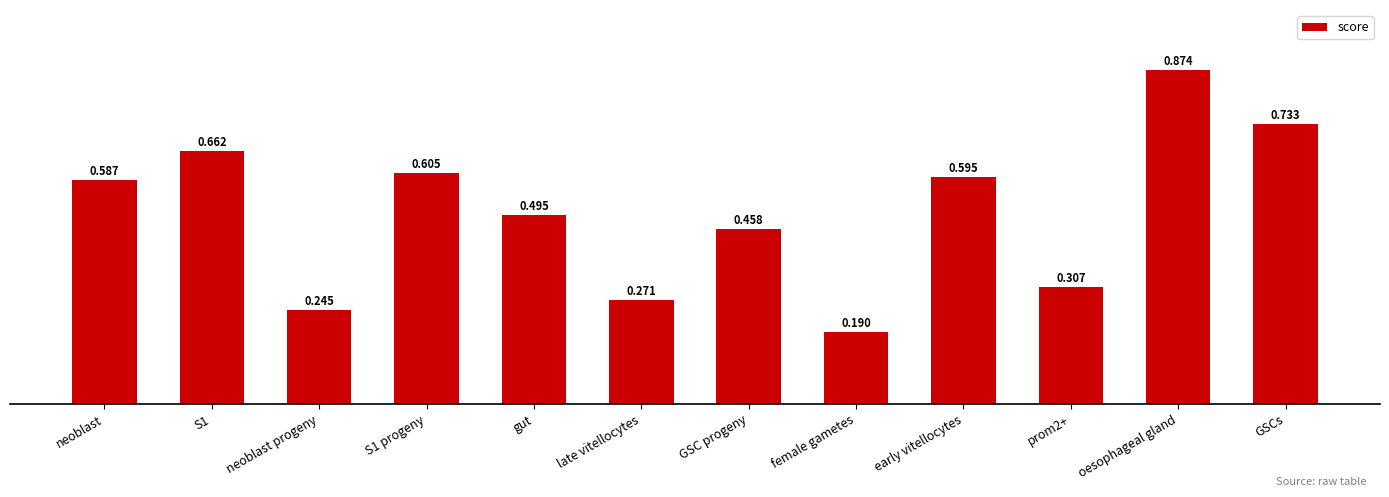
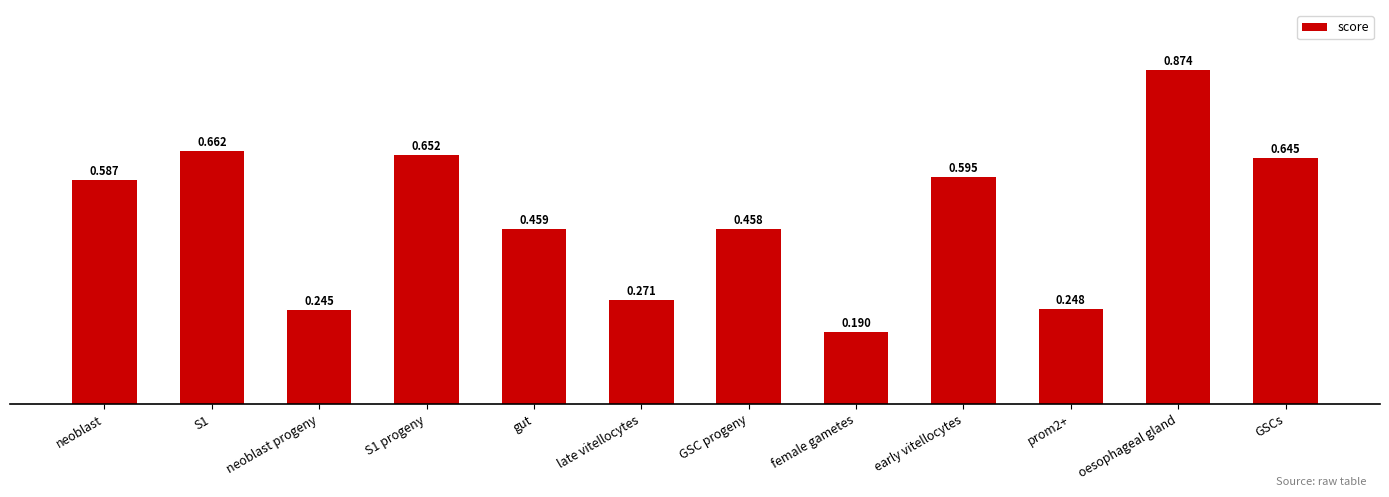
S1 progeny: 0.605 -> 0.652
gut: 0.495 -> 0.459
prom2+: 0.307 -> 0.248
GSCs: 0.733 -> 0.645
